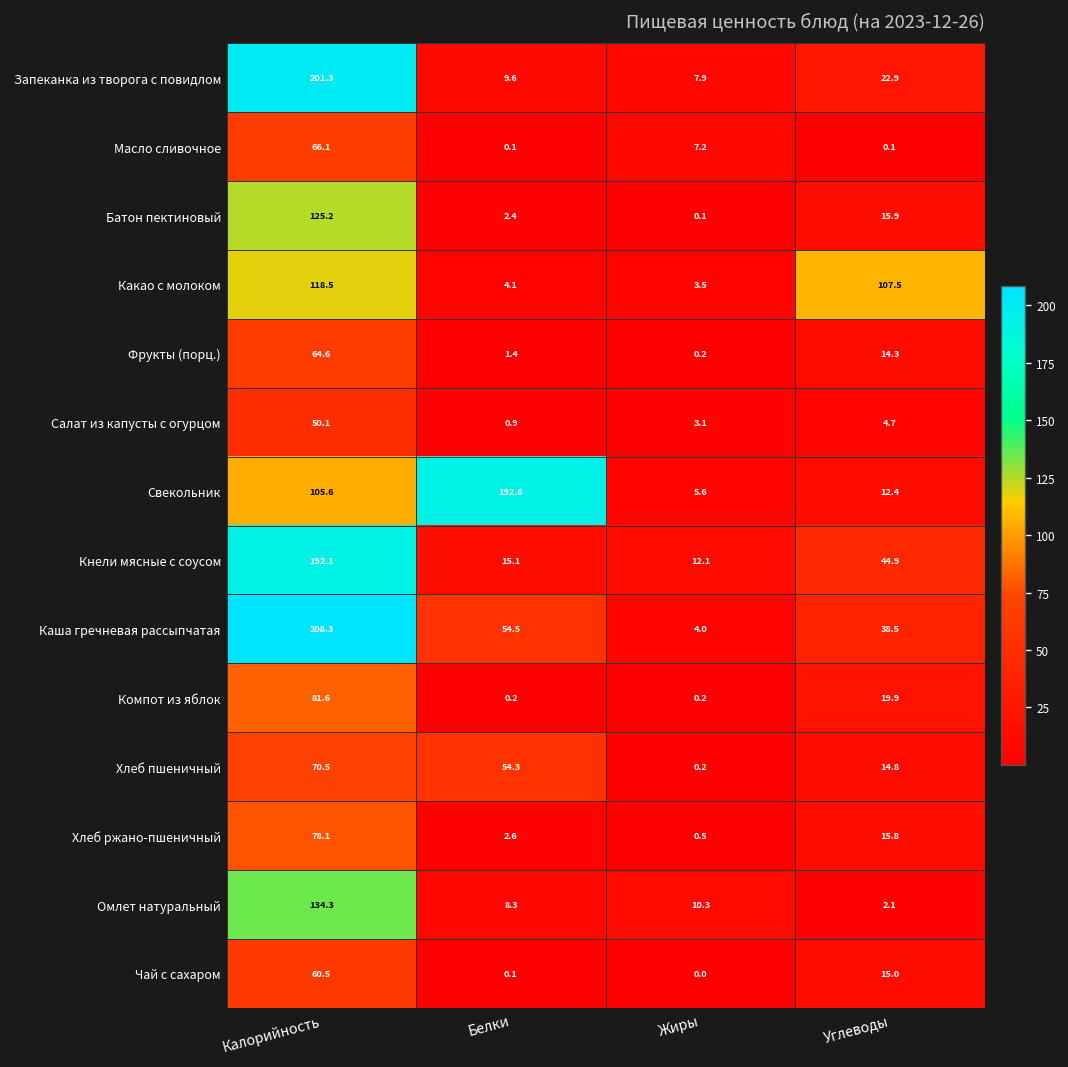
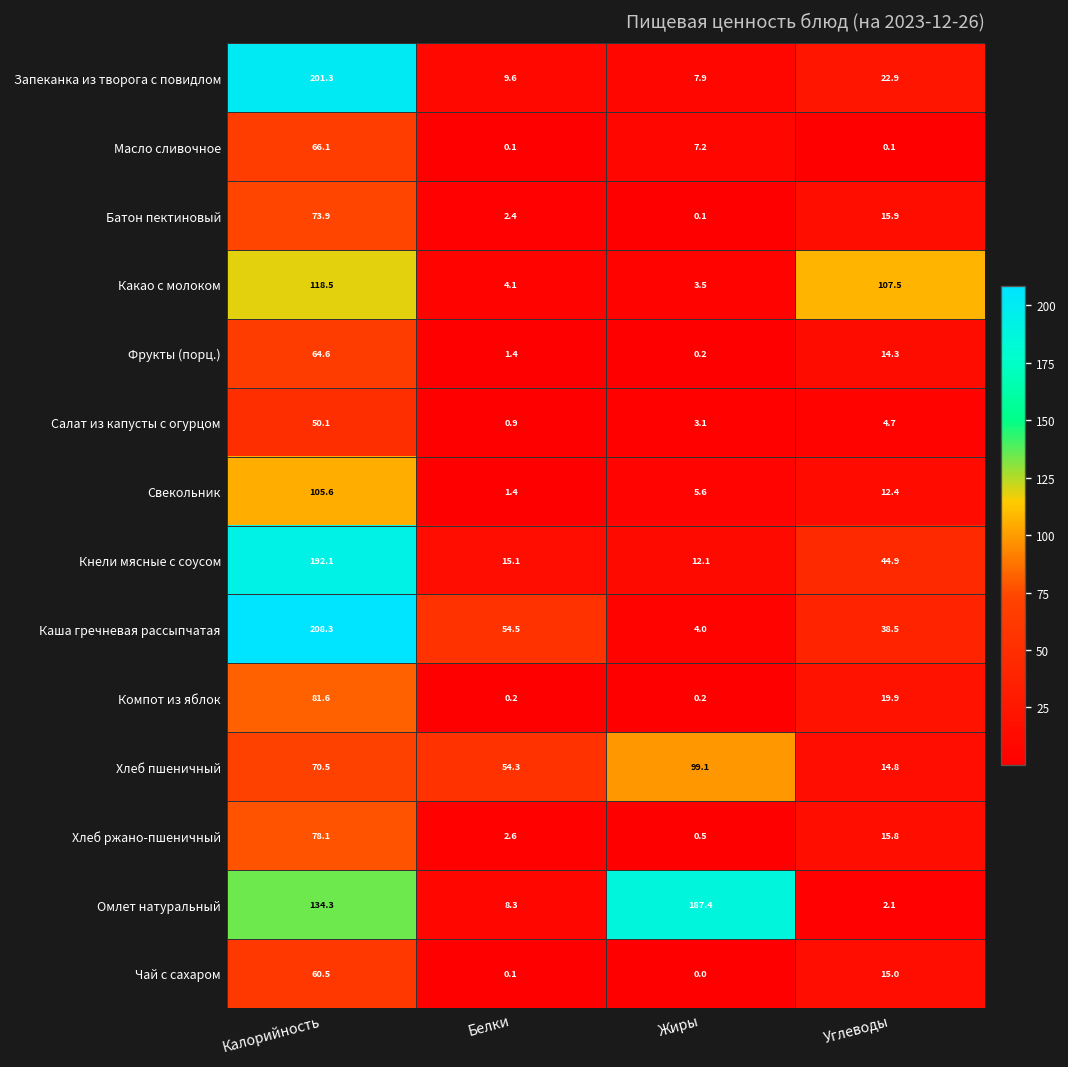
Батон пектиновый, Калорийность: 125.2 -> 73.9
Свекольник, Белки: 192.6 -> 1.4
Хлеб пшеничный, Жиры: 0.2 -> 99.1
Омлет натуральный, Жиры: 10.3 -> 187.4
